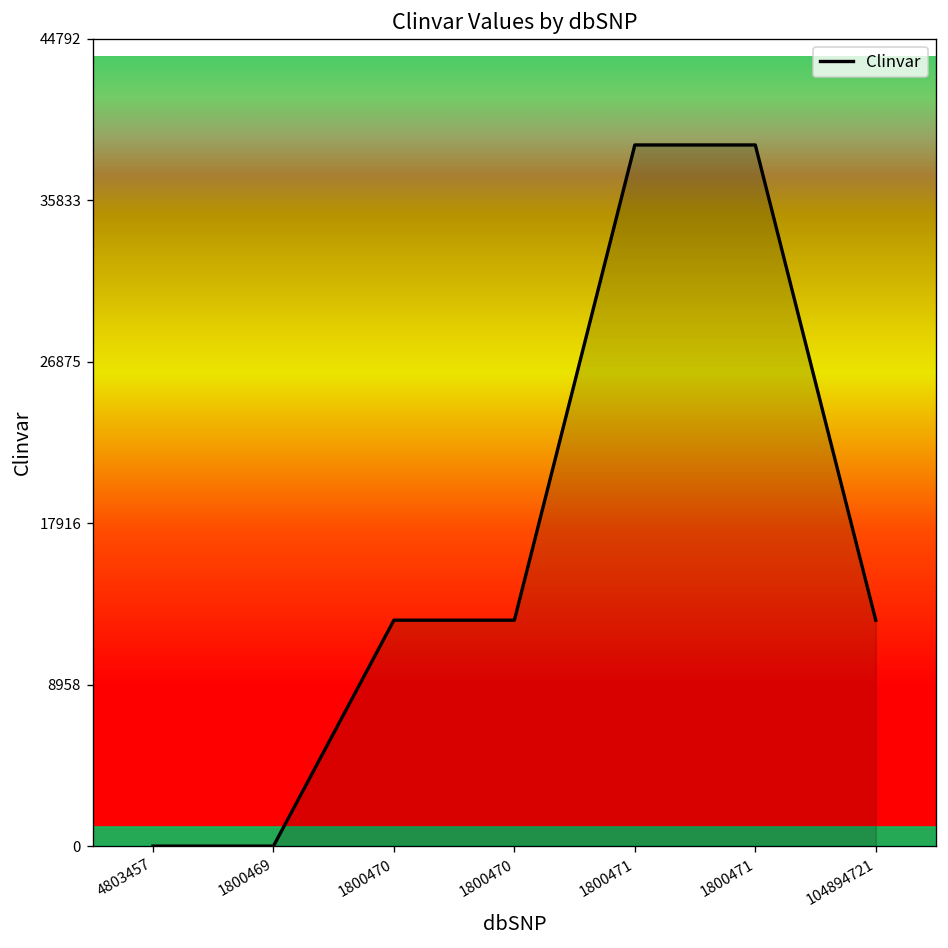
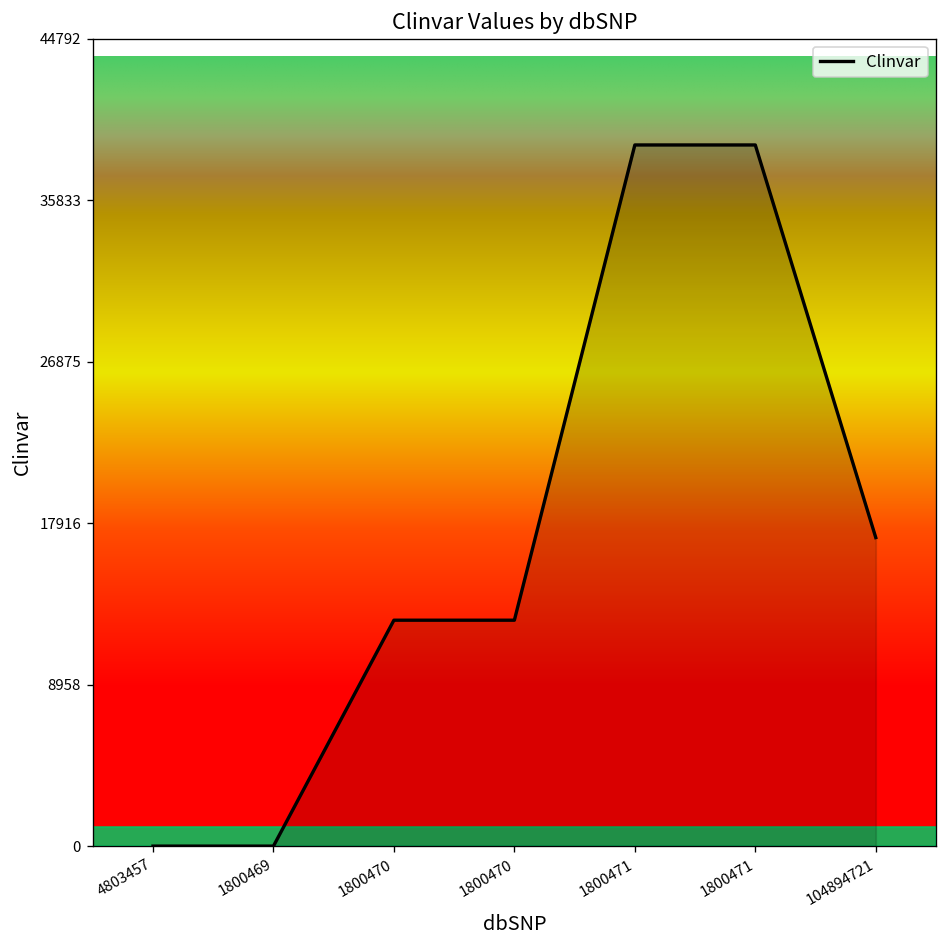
104894721: 12500 -> 17100
